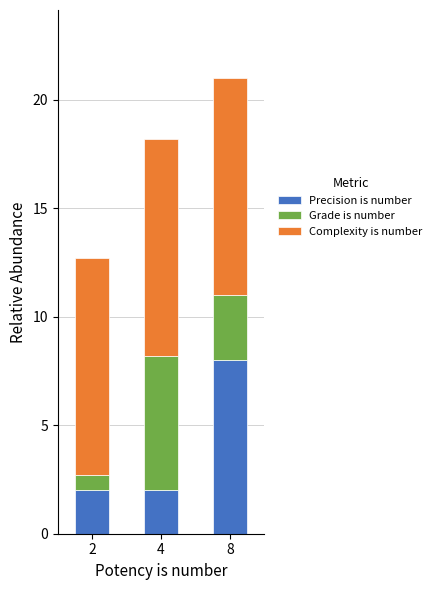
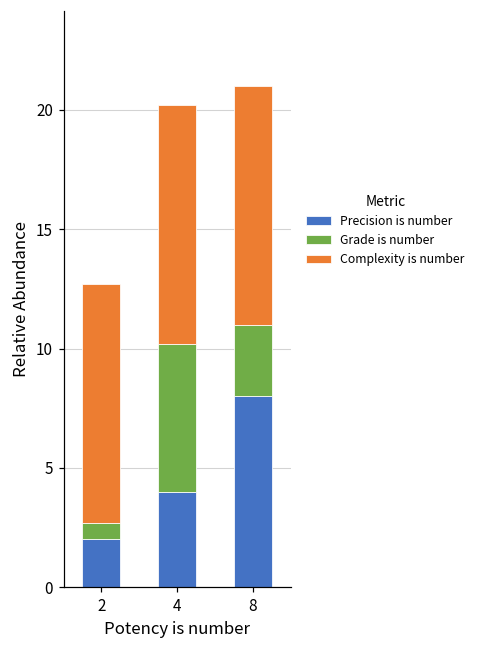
Precision is number, 4: 2 -> 4
